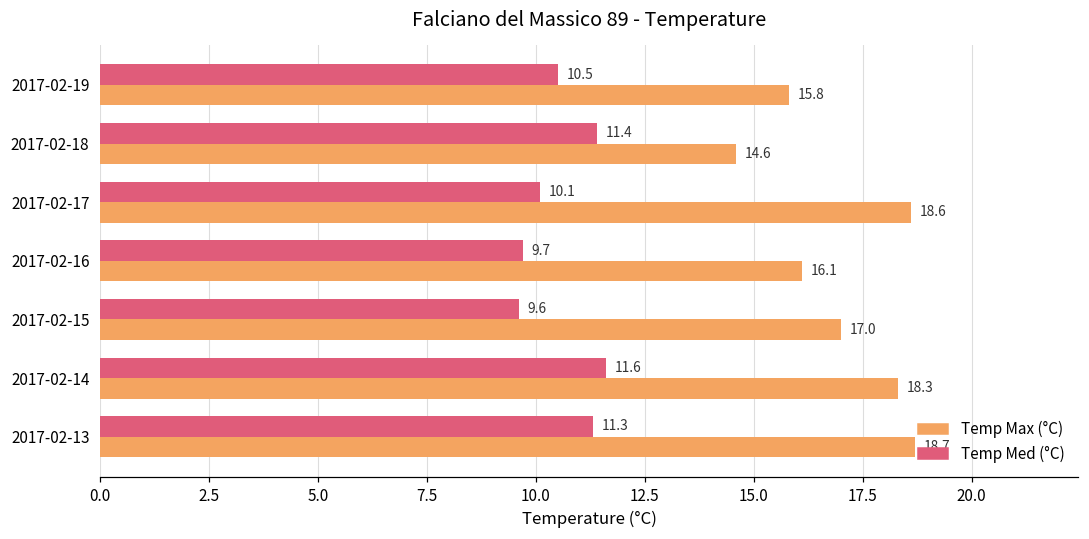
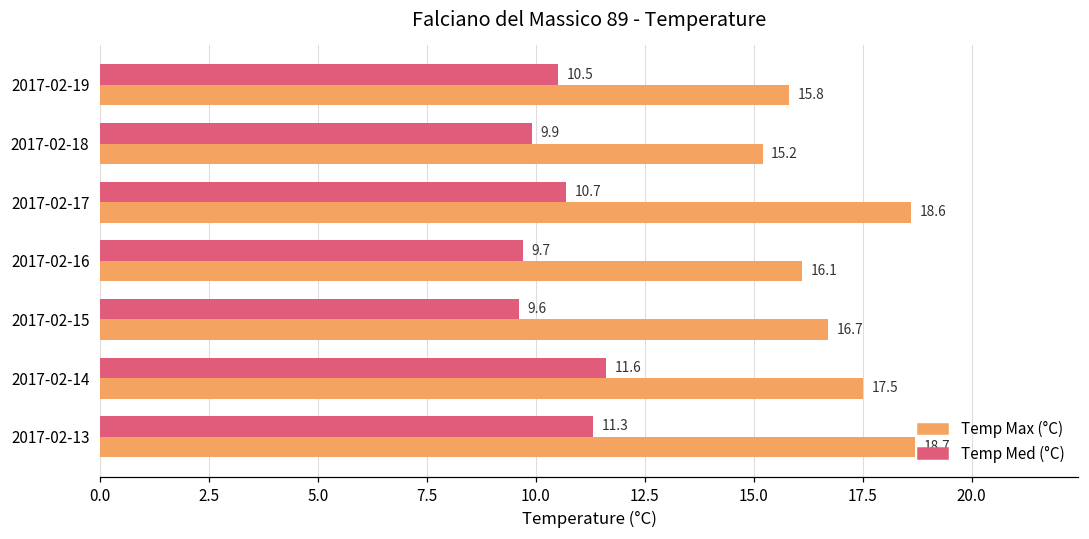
Temp Med (°C), 2017-02-18: 11.4 -> 9.9
Temp Max (°C), 2017-02-18: 14.6 -> 15.2
Temp Med (°C), 2017-02-17: 10.1 -> 10.7
Temp Max (°C), 2017-02-15: 17.0 -> 16.7
Temp Max (°C), 2017-02-14: 18.3 -> 17.5
